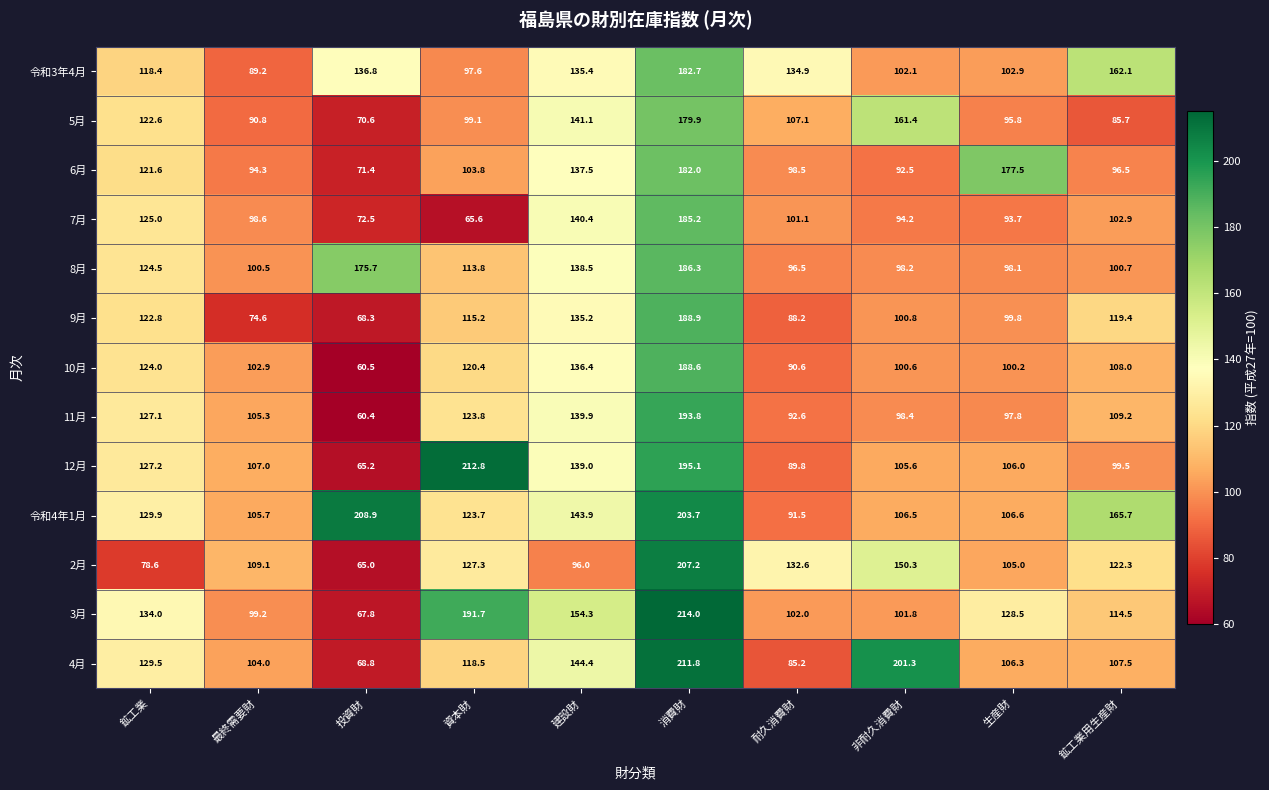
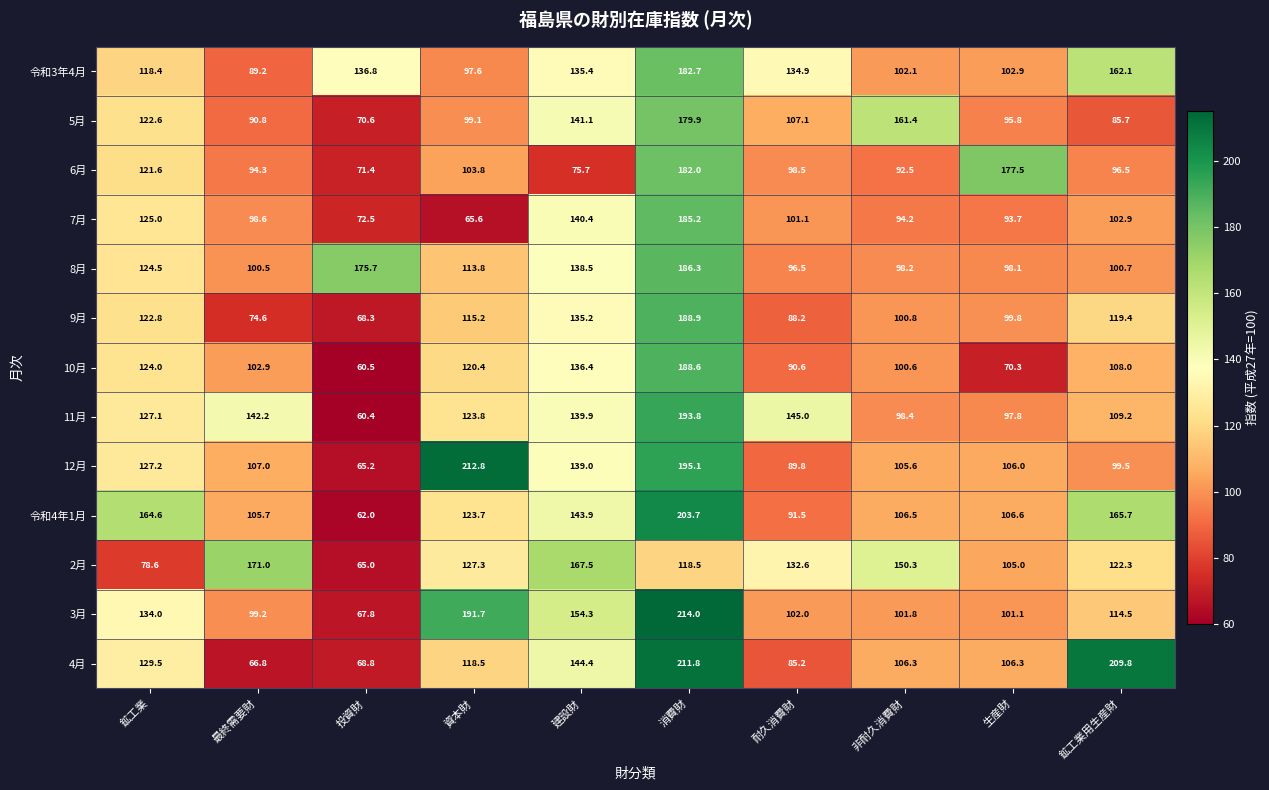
6月, 建設財: 137.5 -> 75.7
10月, 生産財: 100.2 -> 70.3
11月, 最終需要財: 105.3 -> 142.2
11月, 耐久消費財: 92.6 -> 145.0
令和4年1月, 鉱工業: 129.9 -> 164.6
令和4年1月, 投資財: 208.9 -> 62.0
2月, 最終需要財: 109.1 -> 171.0
2月, 建設財: 96.0 -> 167.5
2月, 消費財: 207.2 -> 118.5
3月, 生産財: 128.5 -> 101.1
4月, 最終需要財: 104.0 -> 66.8
4月, 非耐久消費財: 201.3 -> 106.3
4月, 鉱工業用生産財: 107.5 -> 209.8
